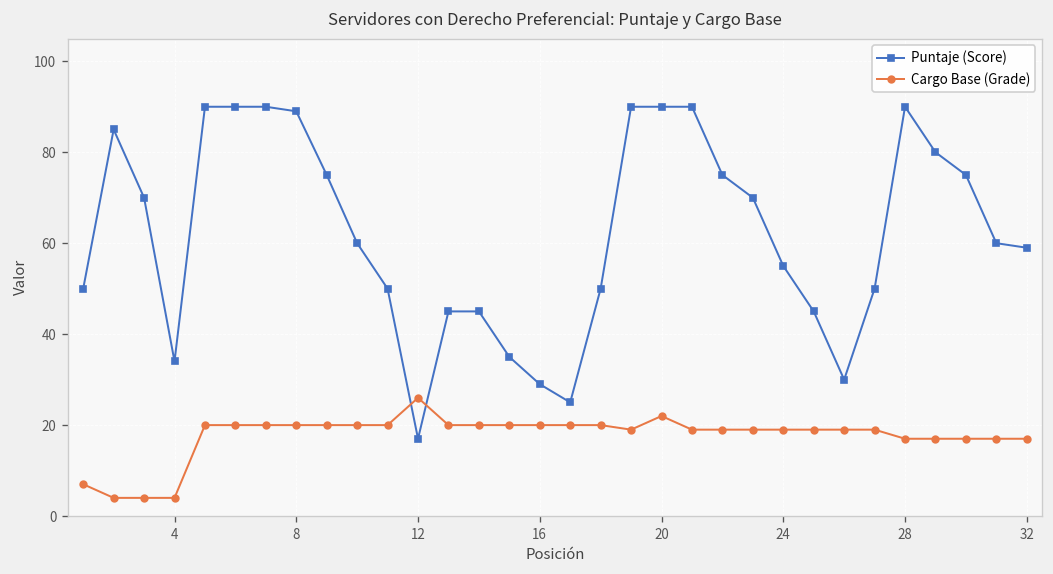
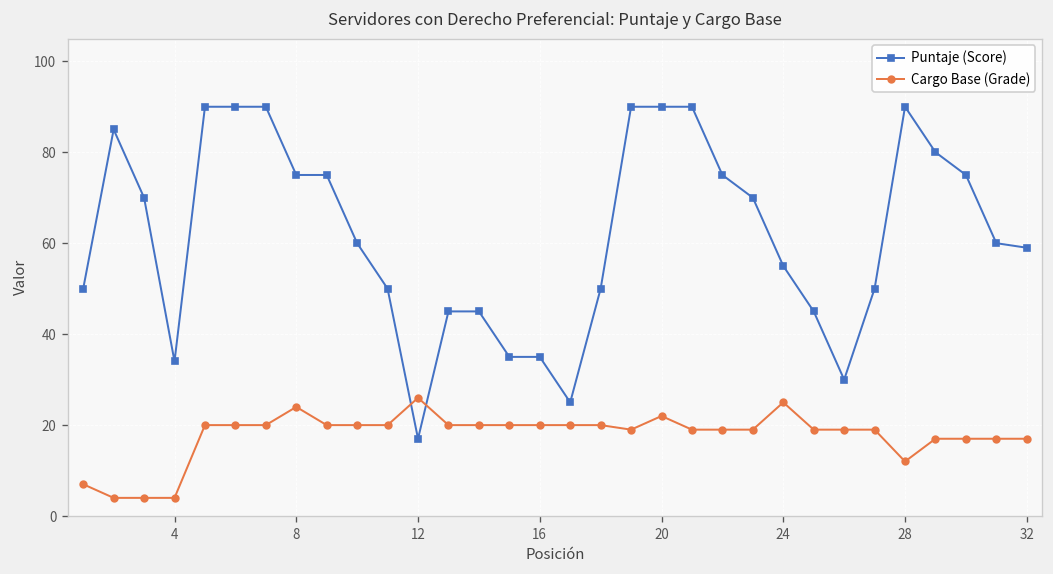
Puntaje (Score), 8: 89 -> 75
Cargo Base (Grade), 8: 20 -> 24
Puntaje (Score), 16: 29 -> 35
Cargo Base (Grade), 24: 19 -> 25
Cargo Base (Grade), 28: 17 -> 12
